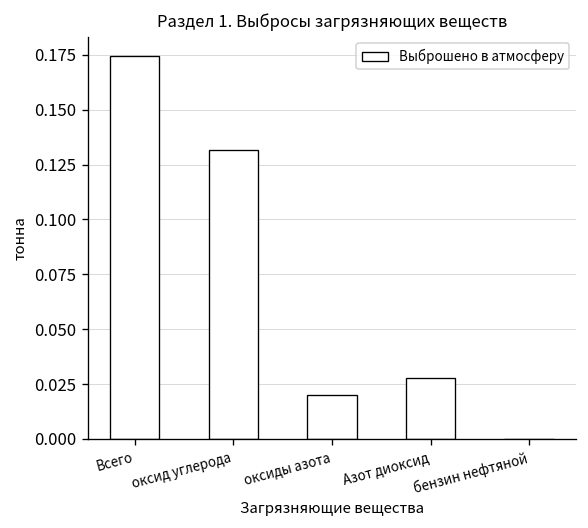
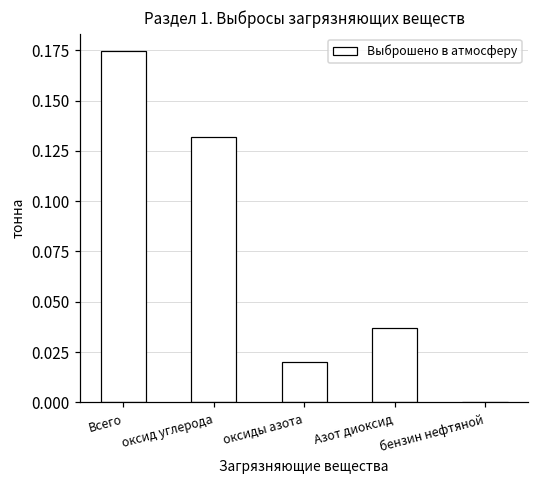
Азот диоксид: 0.028 -> 0.037
